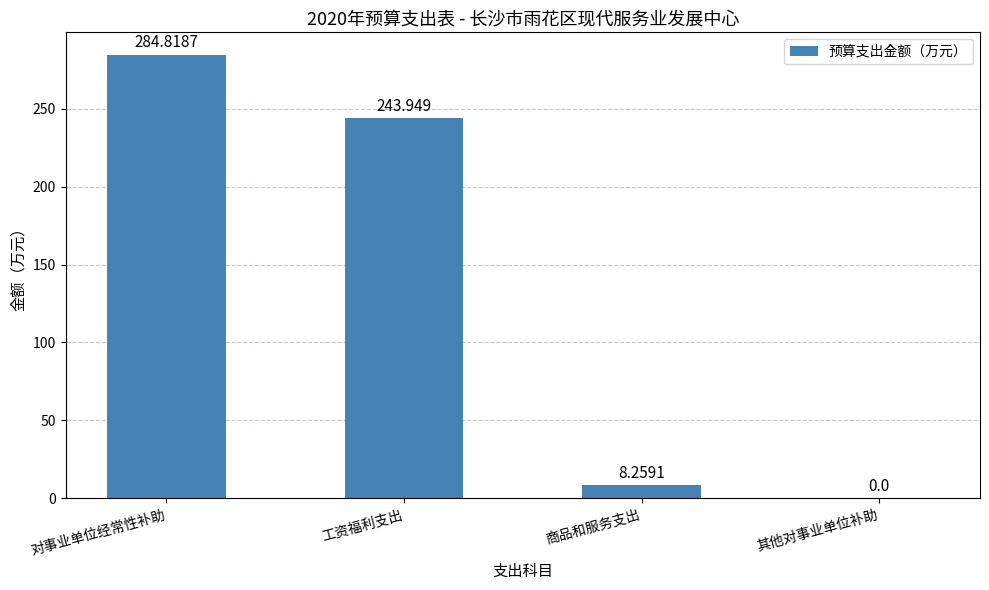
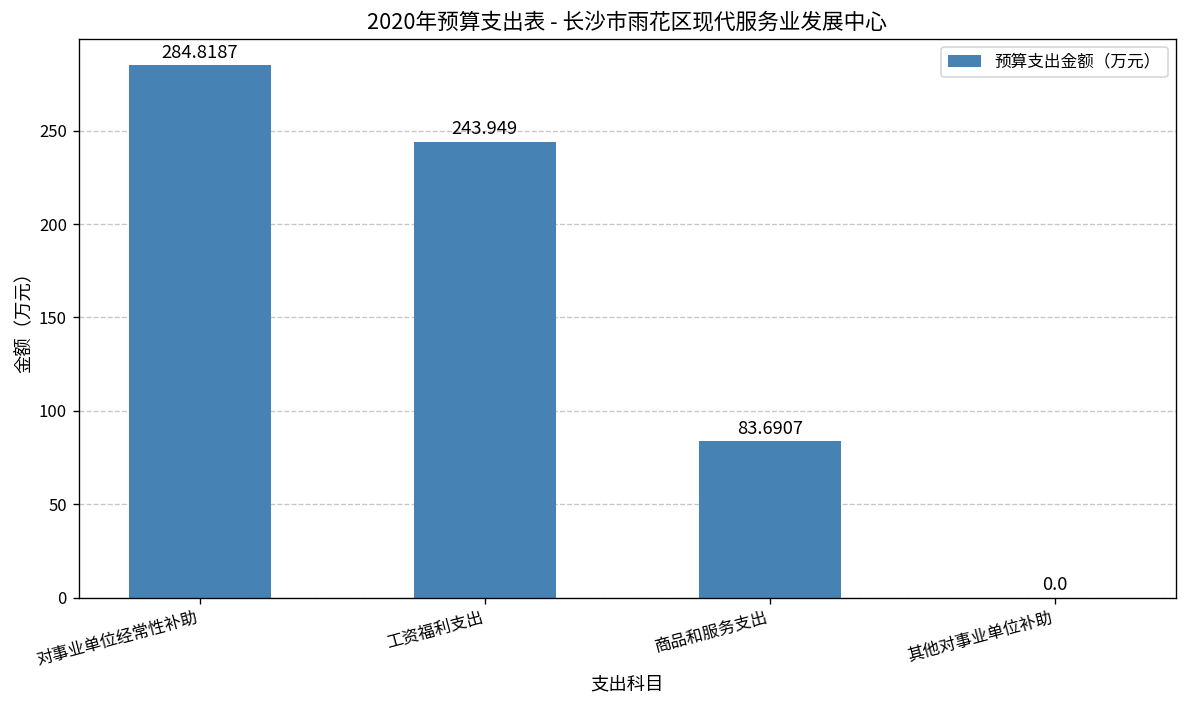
商品和服务支出: 8.2591 -> 83.6907
